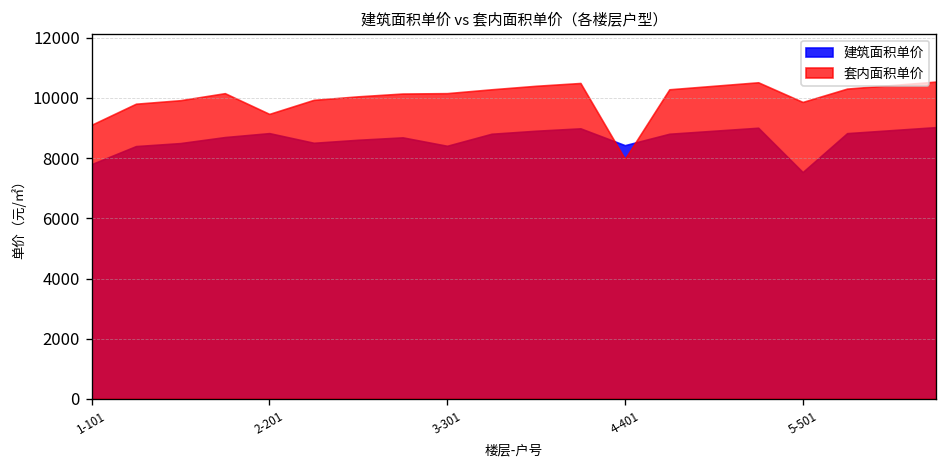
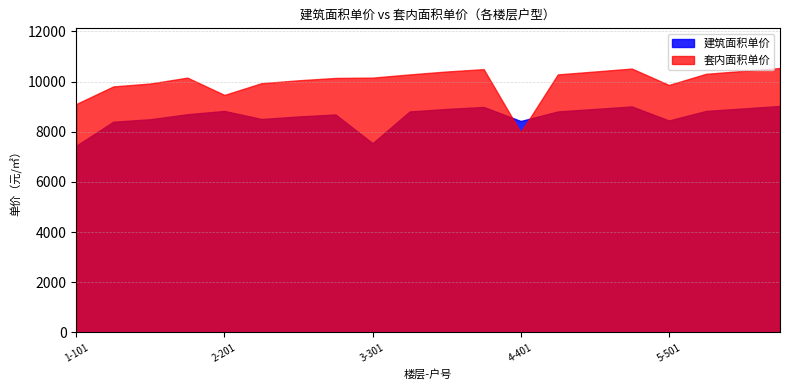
建筑面积单价, 1-101: 7800 -> 7400
建筑面积单价, 3-301: 8400 -> 7500
建筑面积单价, 5-501: 7500 -> 8500
